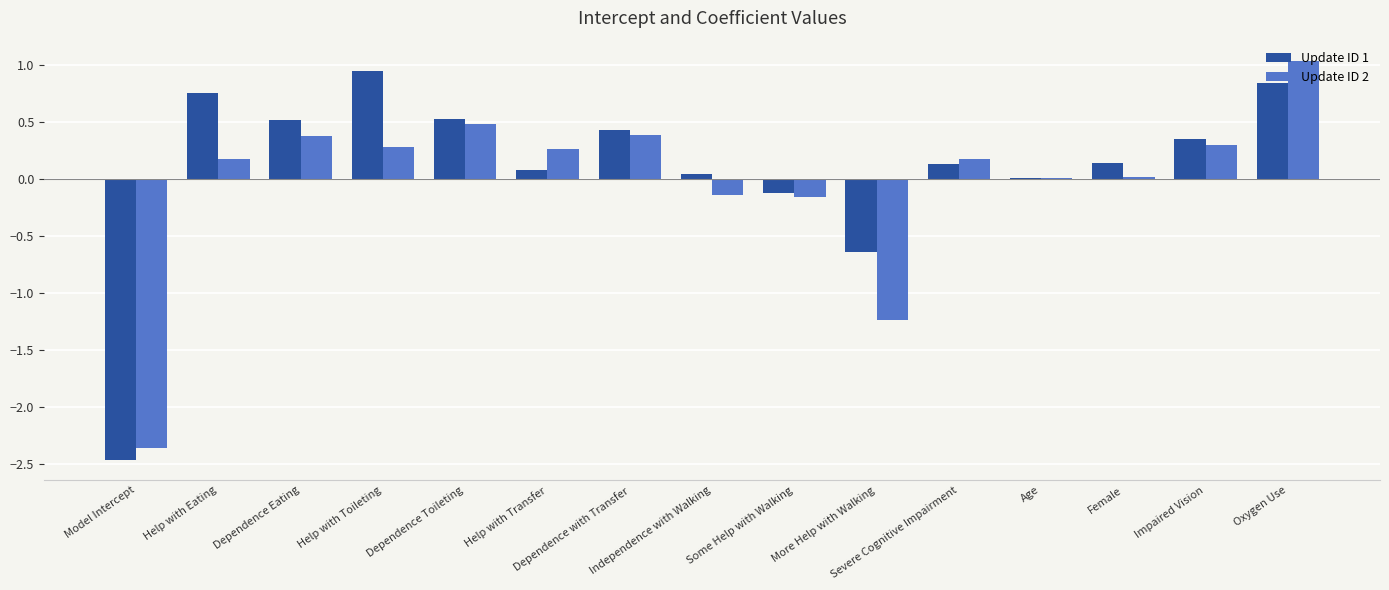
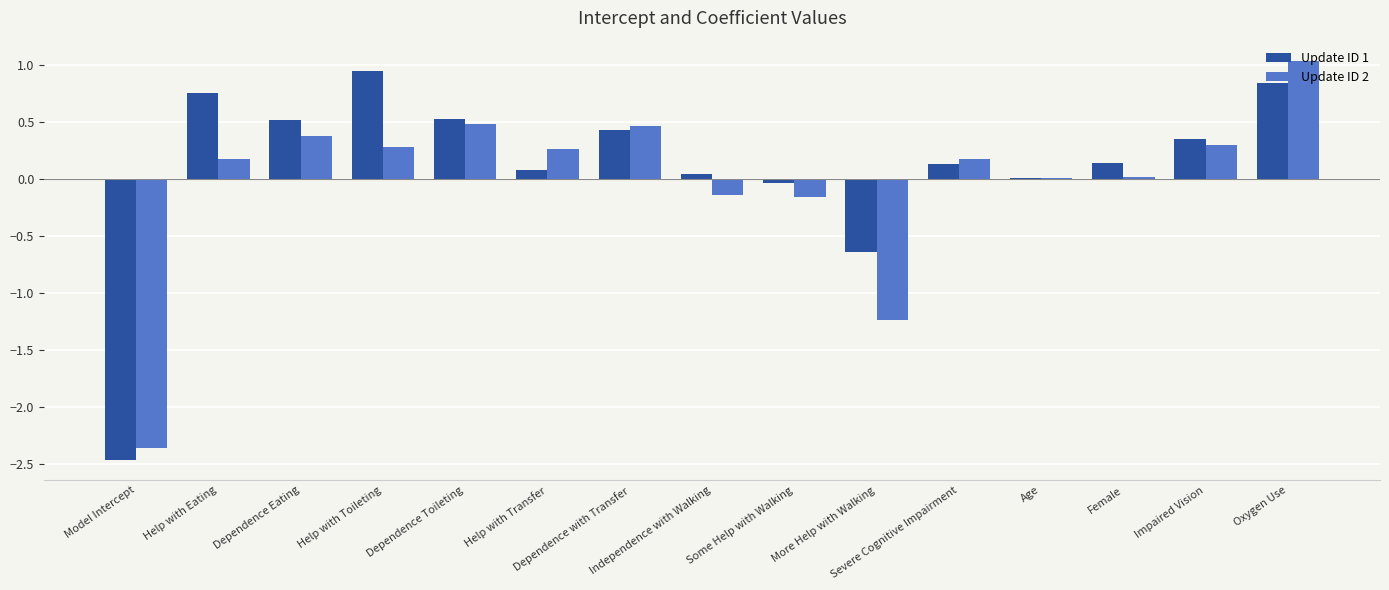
Update ID 2, Dependence with Transfer: 0.39 -> 0.46
Update ID 1, Some Help with Walking: -0.12 -> -0.04
